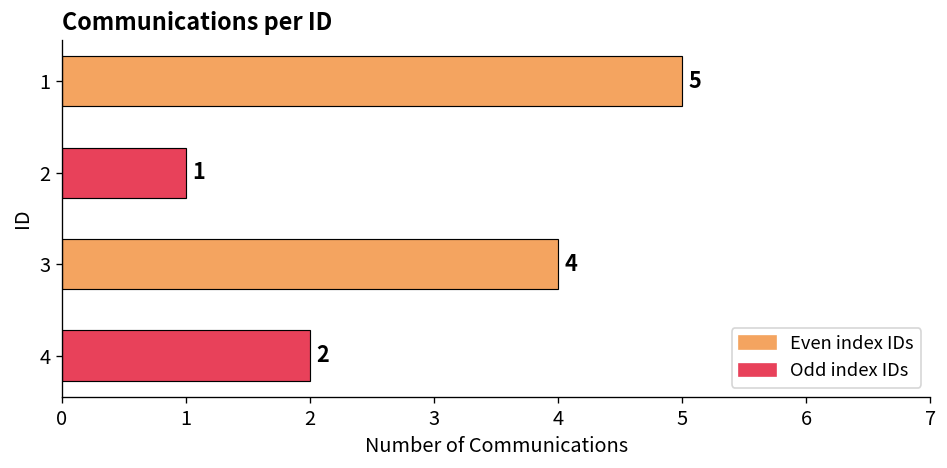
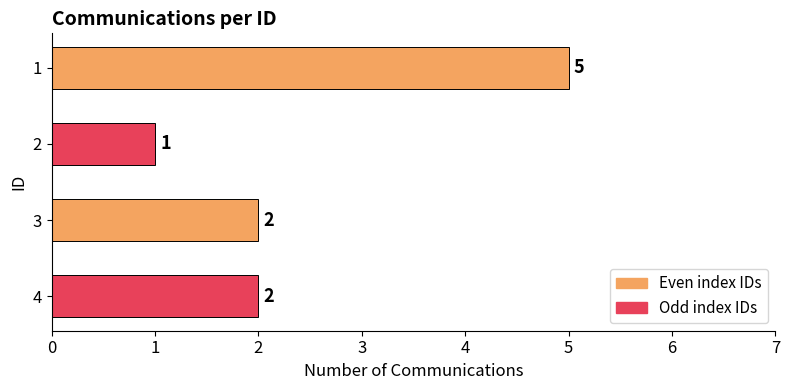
3: 4 -> 2
